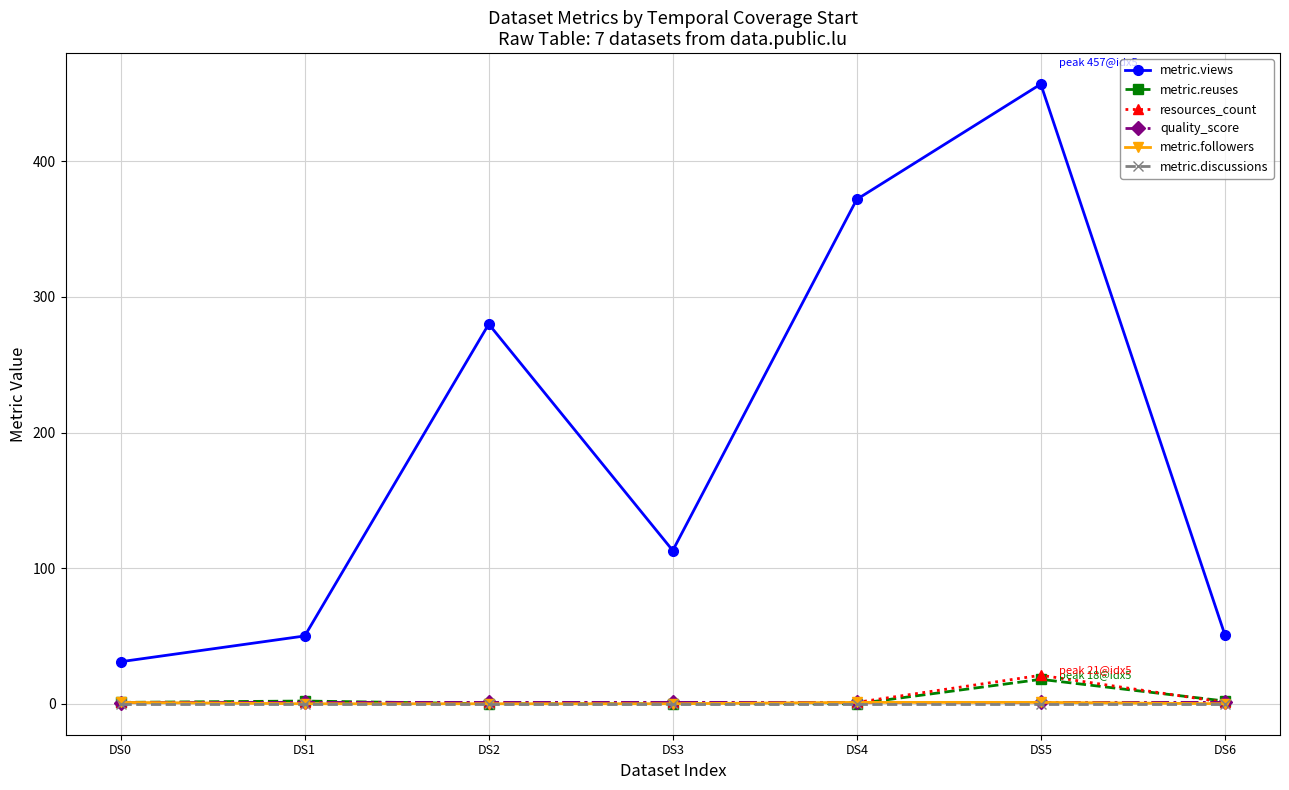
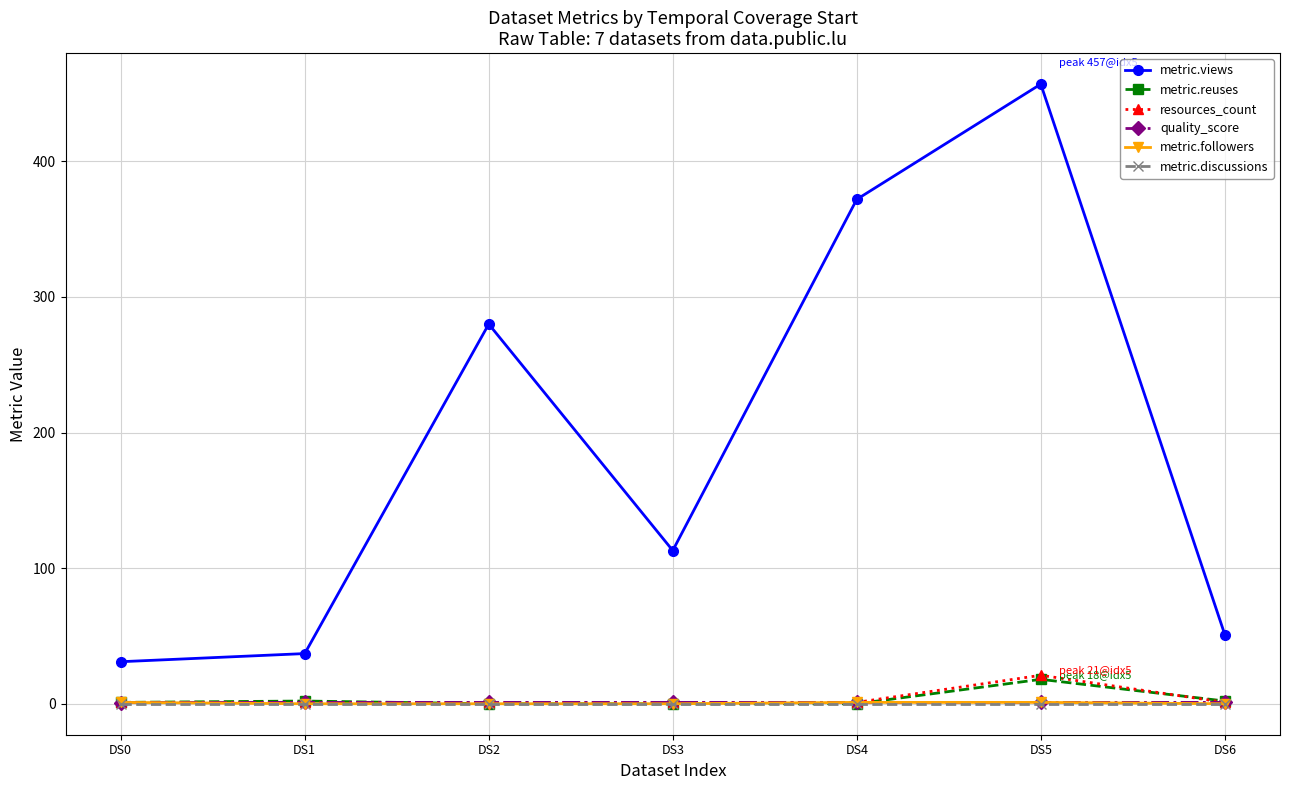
metric.views, DS1: 50 -> 37
